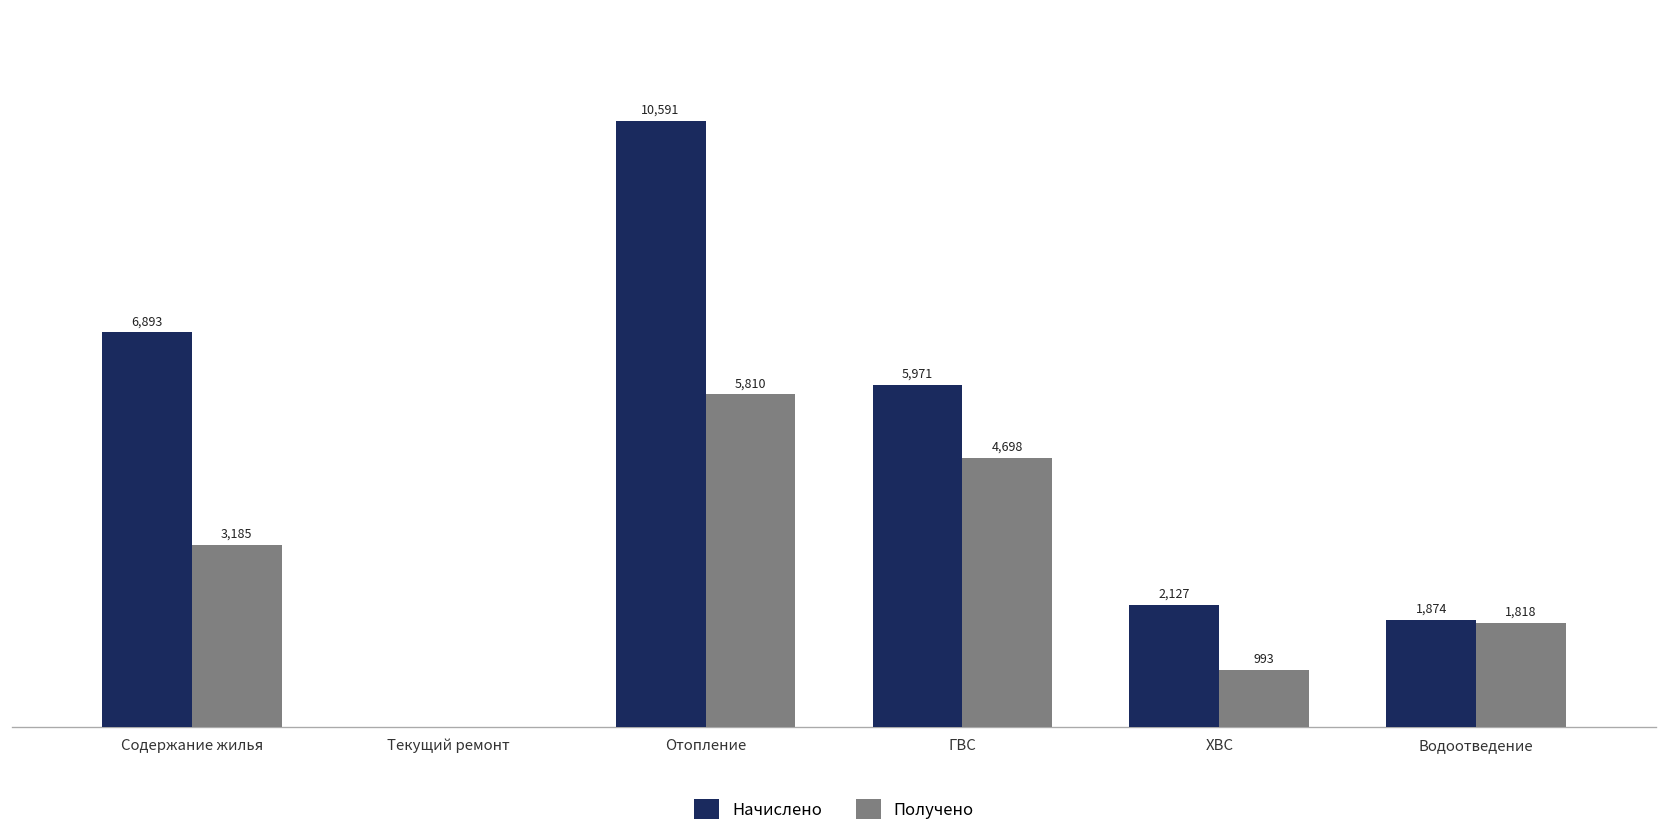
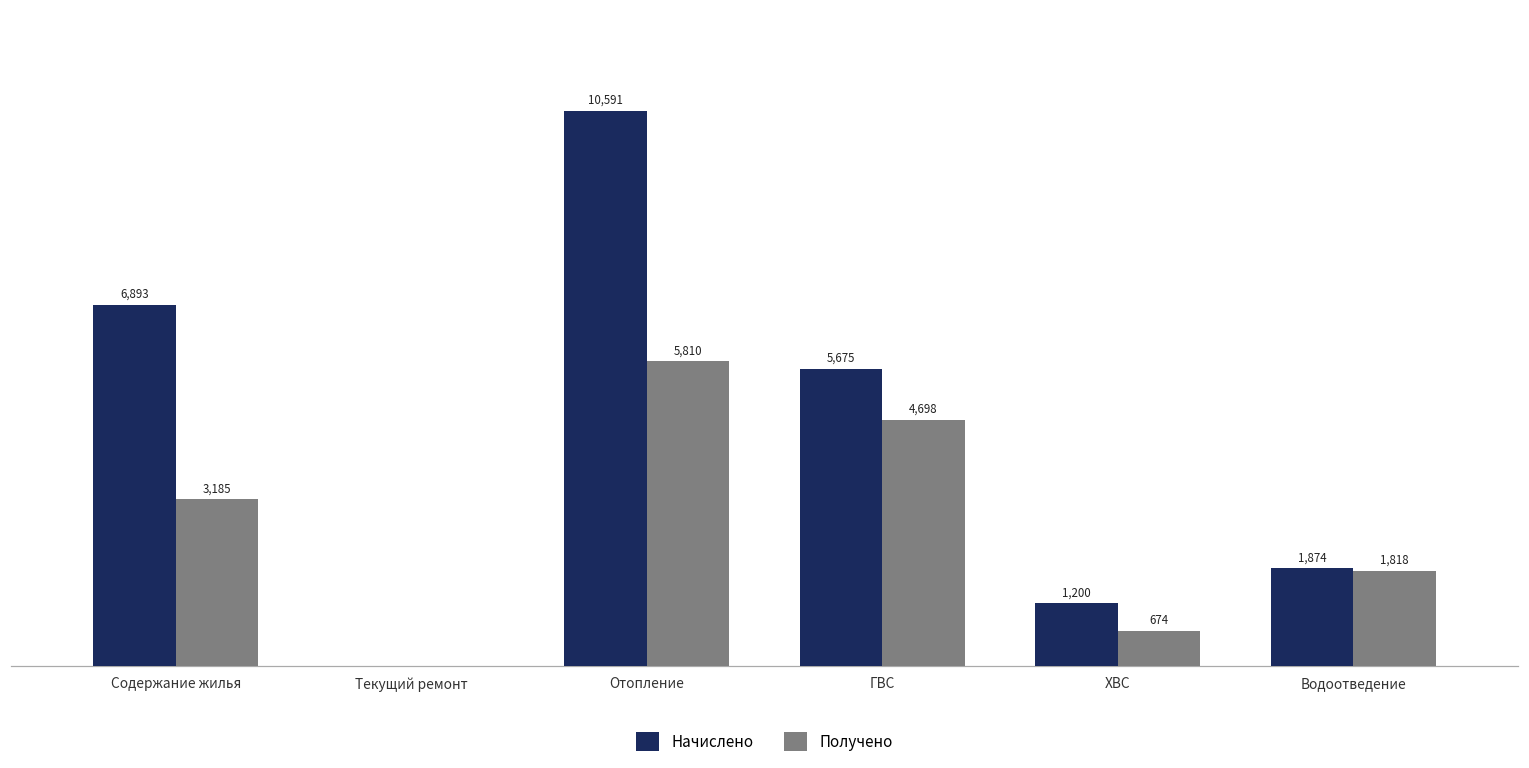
Начислено, ГВС: 5,971 -> 5,675
Начислено, ХВС: 2,127 -> 1,200
Получено, ХВС: 993 -> 674
